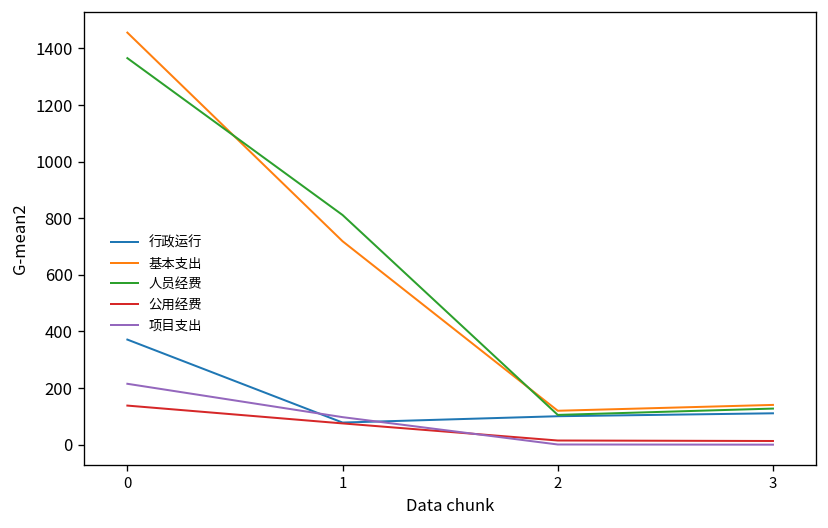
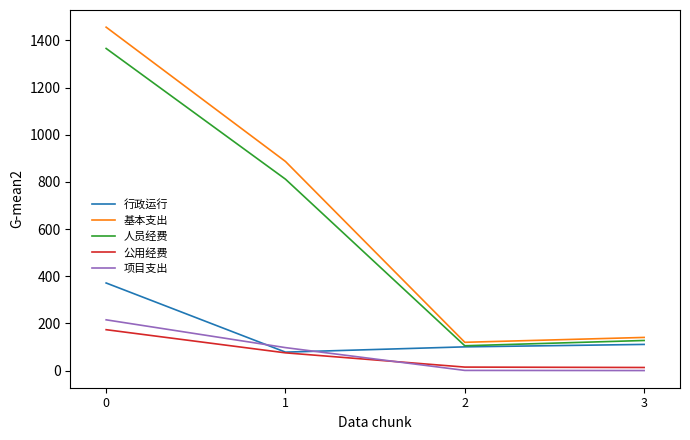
公用经费, 0: 140 -> 170
基本支出, 1: 720 -> 890
